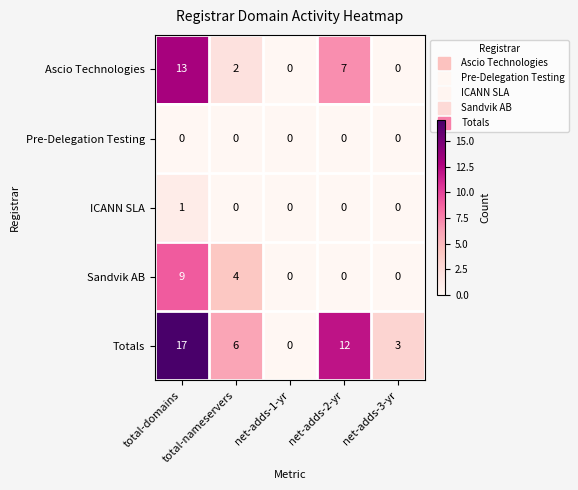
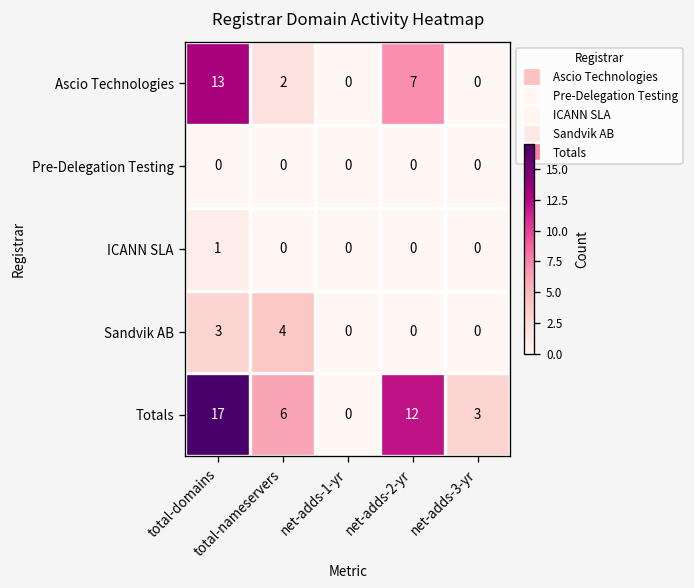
Sandvik AB, total-domains: 9 -> 3
